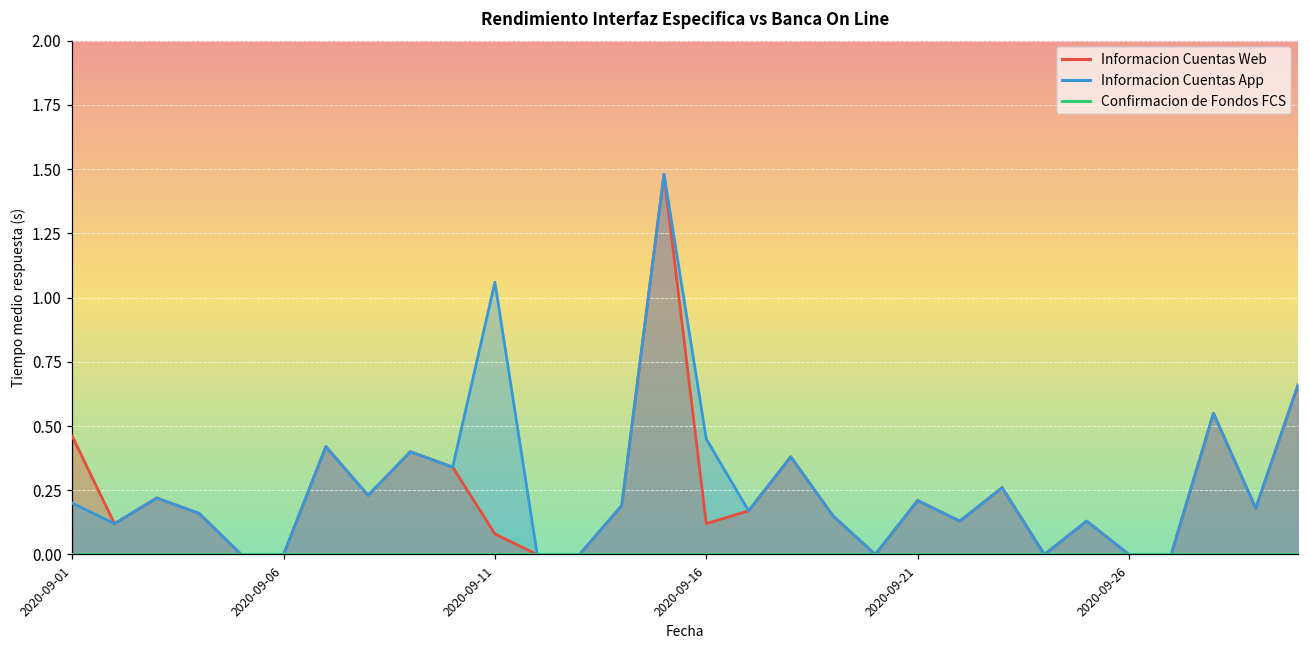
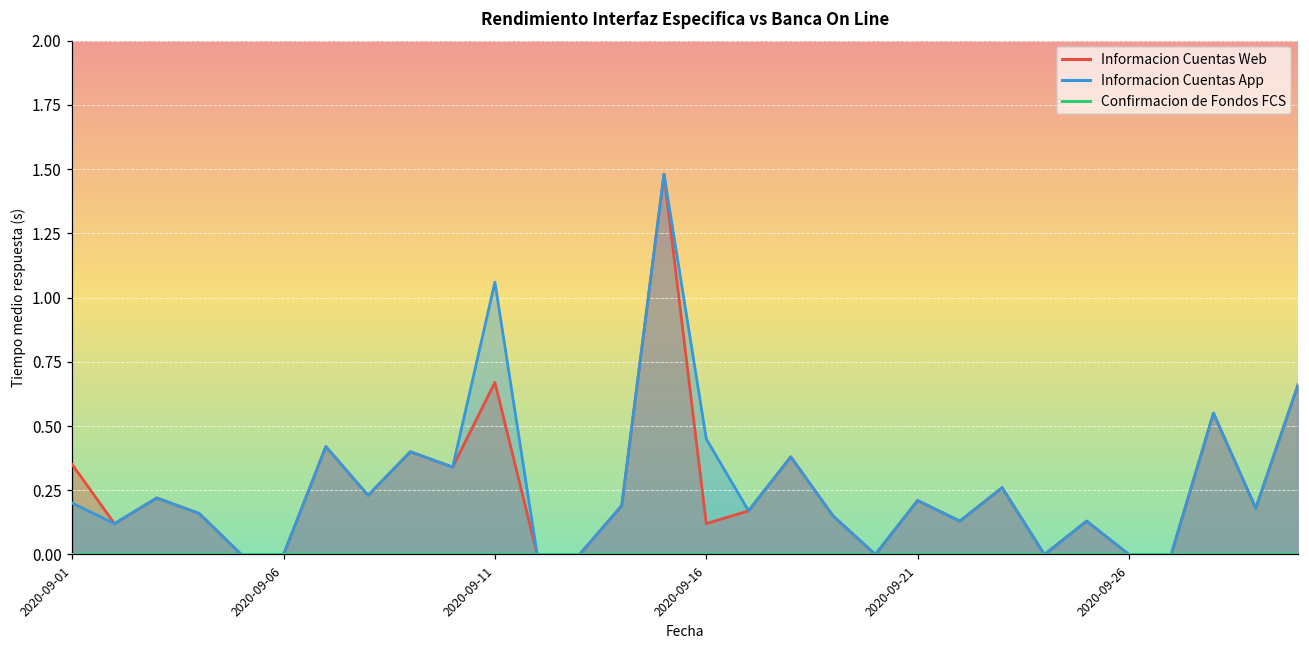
Informacion Cuentas Web, 2020-09-01: 0.46 -> 0.35
Informacion Cuentas Web, 2020-09-11: 0.08 -> 0.67
